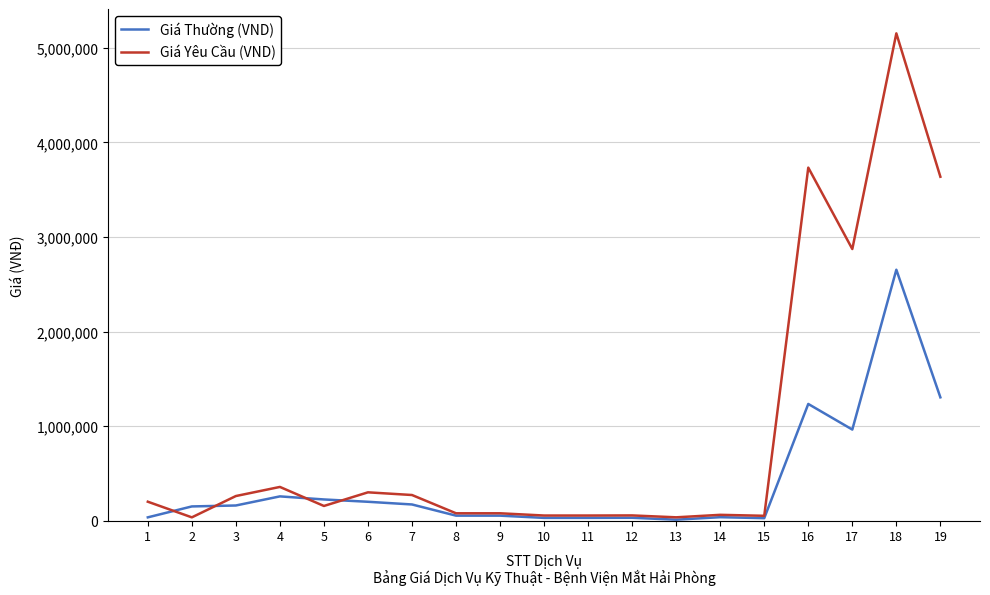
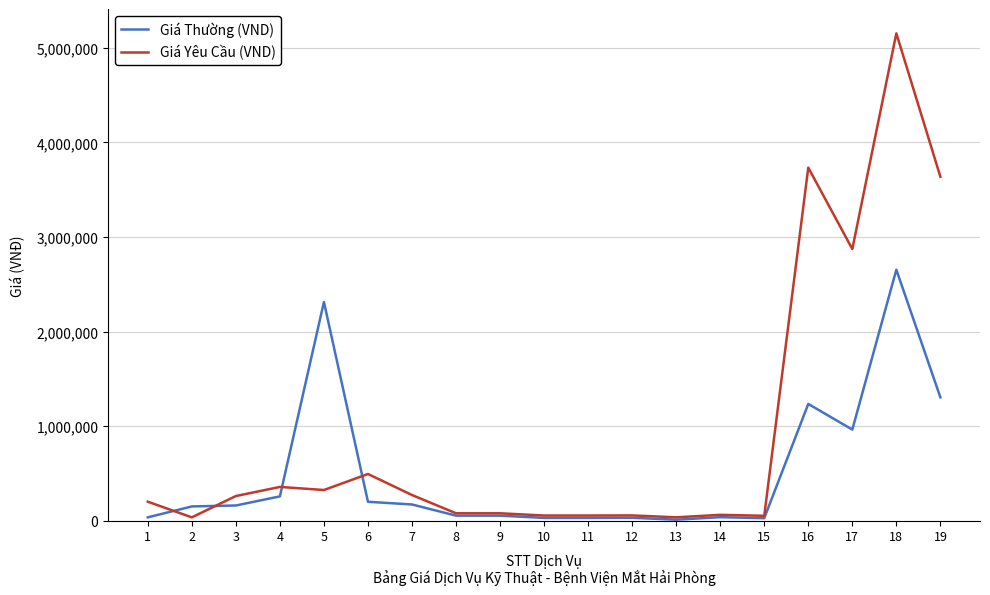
Giá Thường (VND), 5: 200,000 -> 2,300,000
Giá Yêu Cầu (VND), 5: 200,000 -> 300,000
Giá Yêu Cầu (VND), 6: 300,000 -> 500,000
